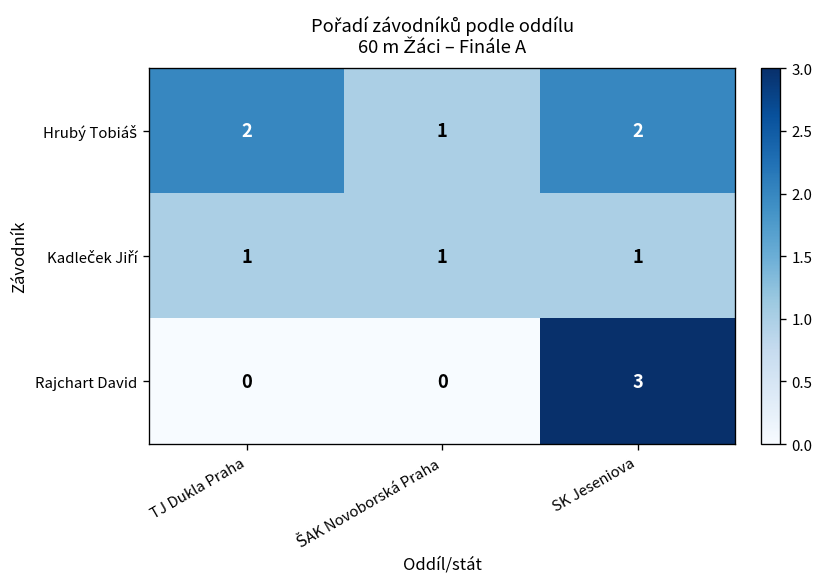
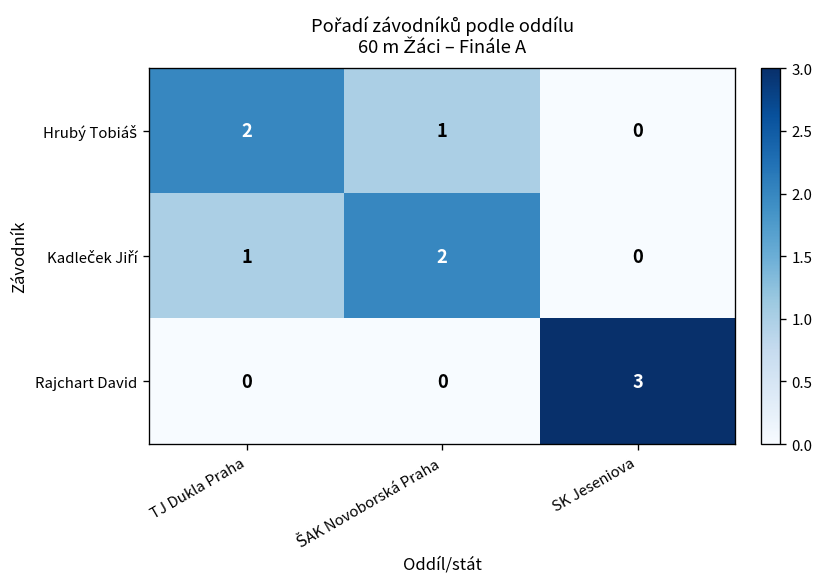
Hrubý Tobiáš, SK Jeseniova: 2 -> 0
Kadleček Jiří, ŠAK Novoborská Praha: 1 -> 2
Kadleček Jiří, SK Jeseniova: 1 -> 0
